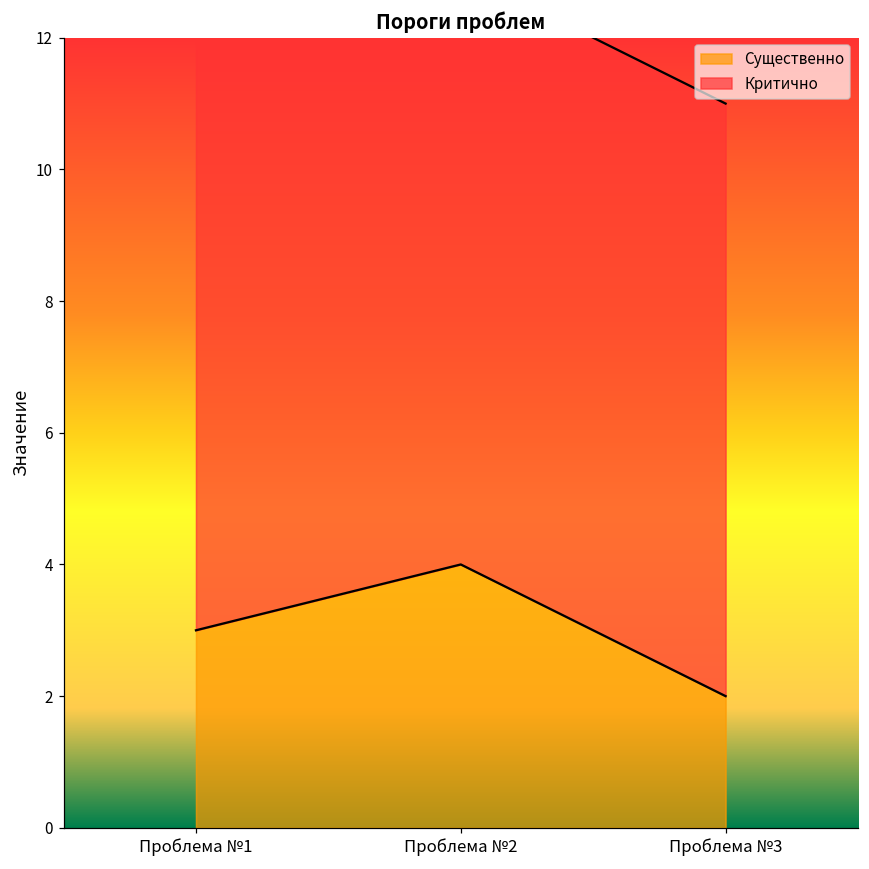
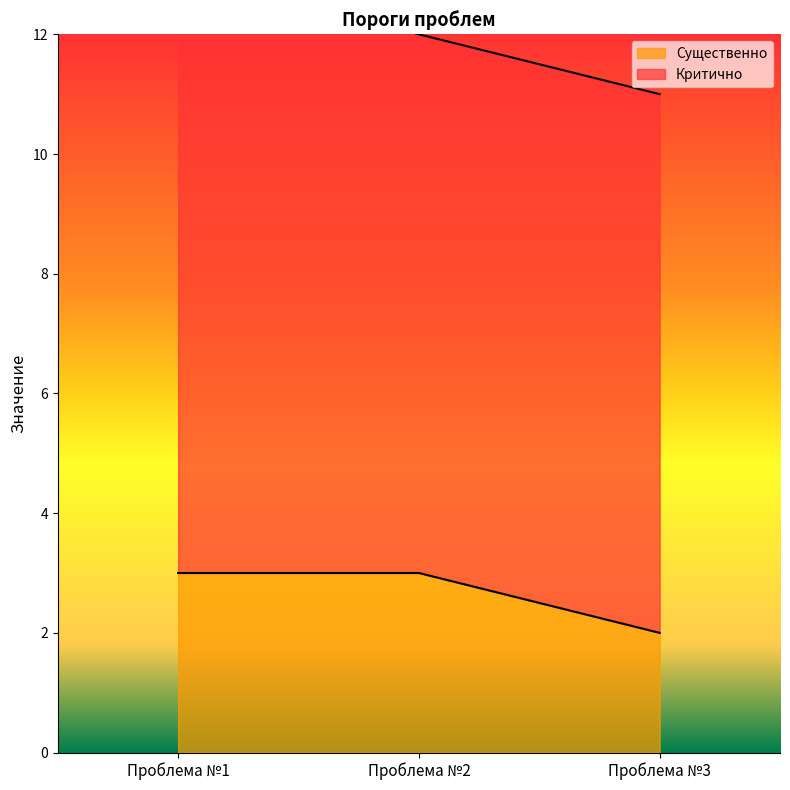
Существенно, Проблема №2: 4 -> 3
